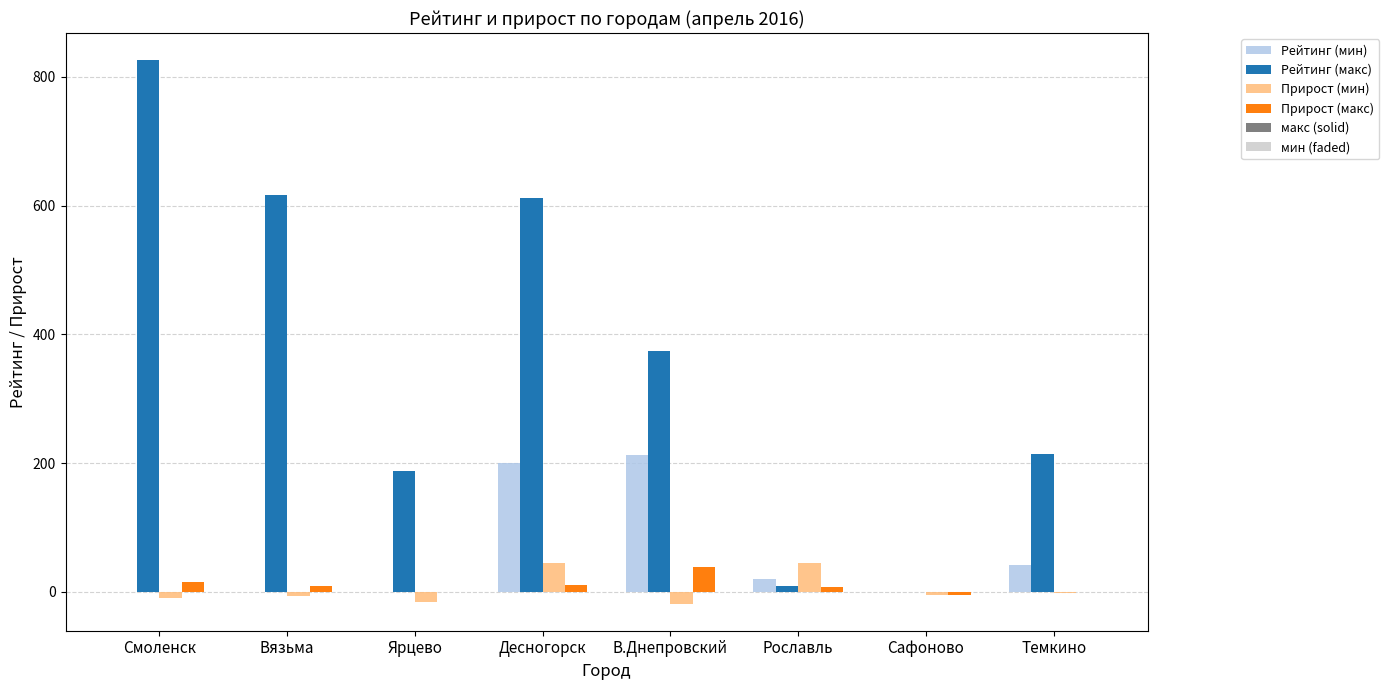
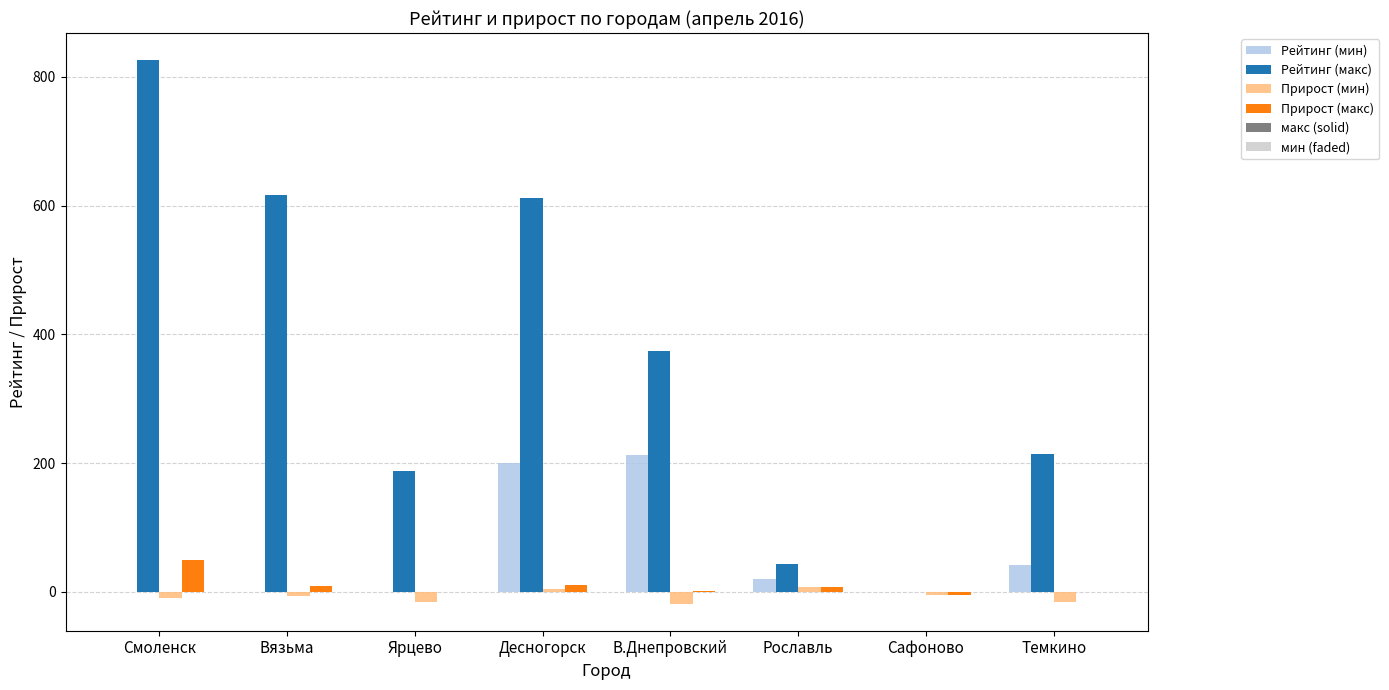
Прирост (макс), Смоленск: 20 -> 50
Прирост (мин), Десногорск: 50 -> 10
Прирост (макс), В.Днепровский: 40 -> 0
Рейтинг (макс), Рославль: 10 -> 40
Прирост (мин), Рославль: 50 -> 10
Прирост (мин), Темкино: 0 -> -20
